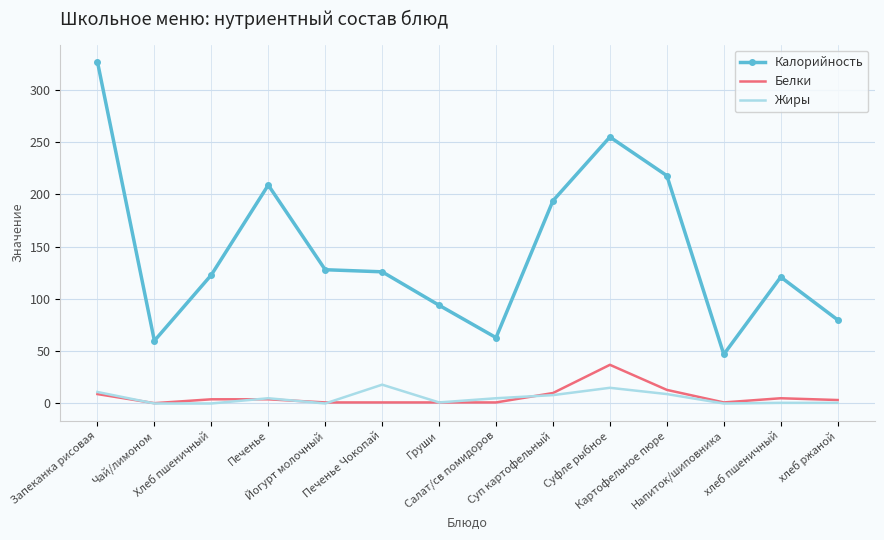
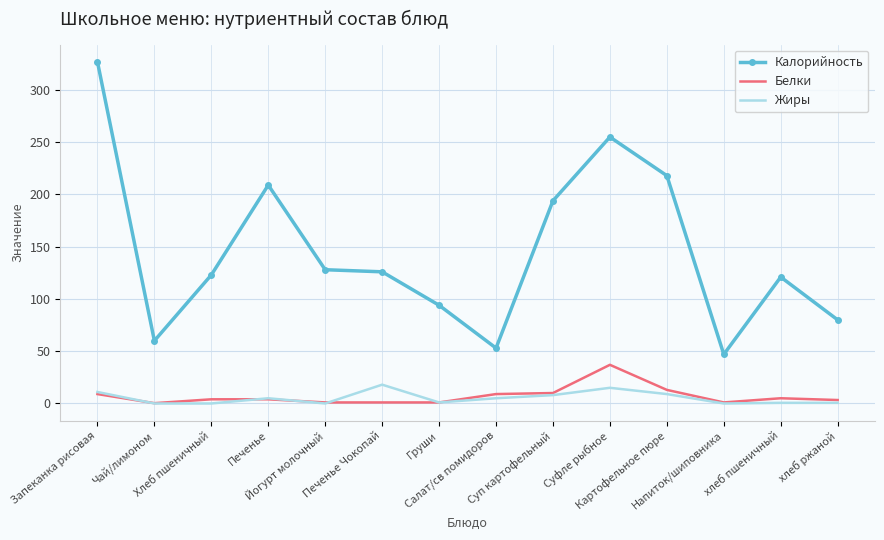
Калорийность, Салат/св помидоров: 63 -> 53
Белки, Салат/св помидоров: 1 -> 9
